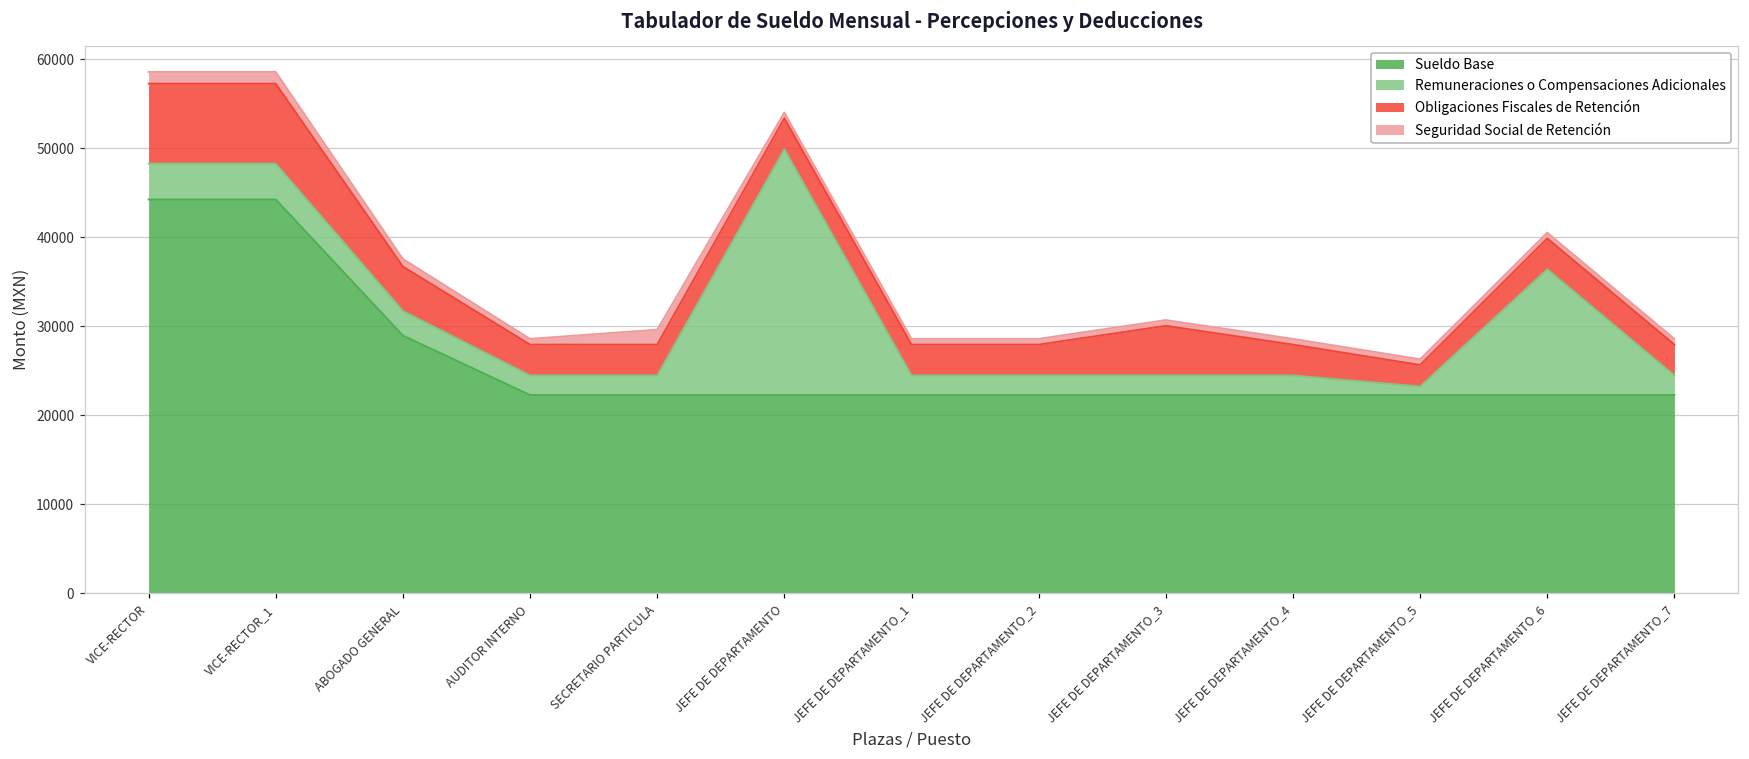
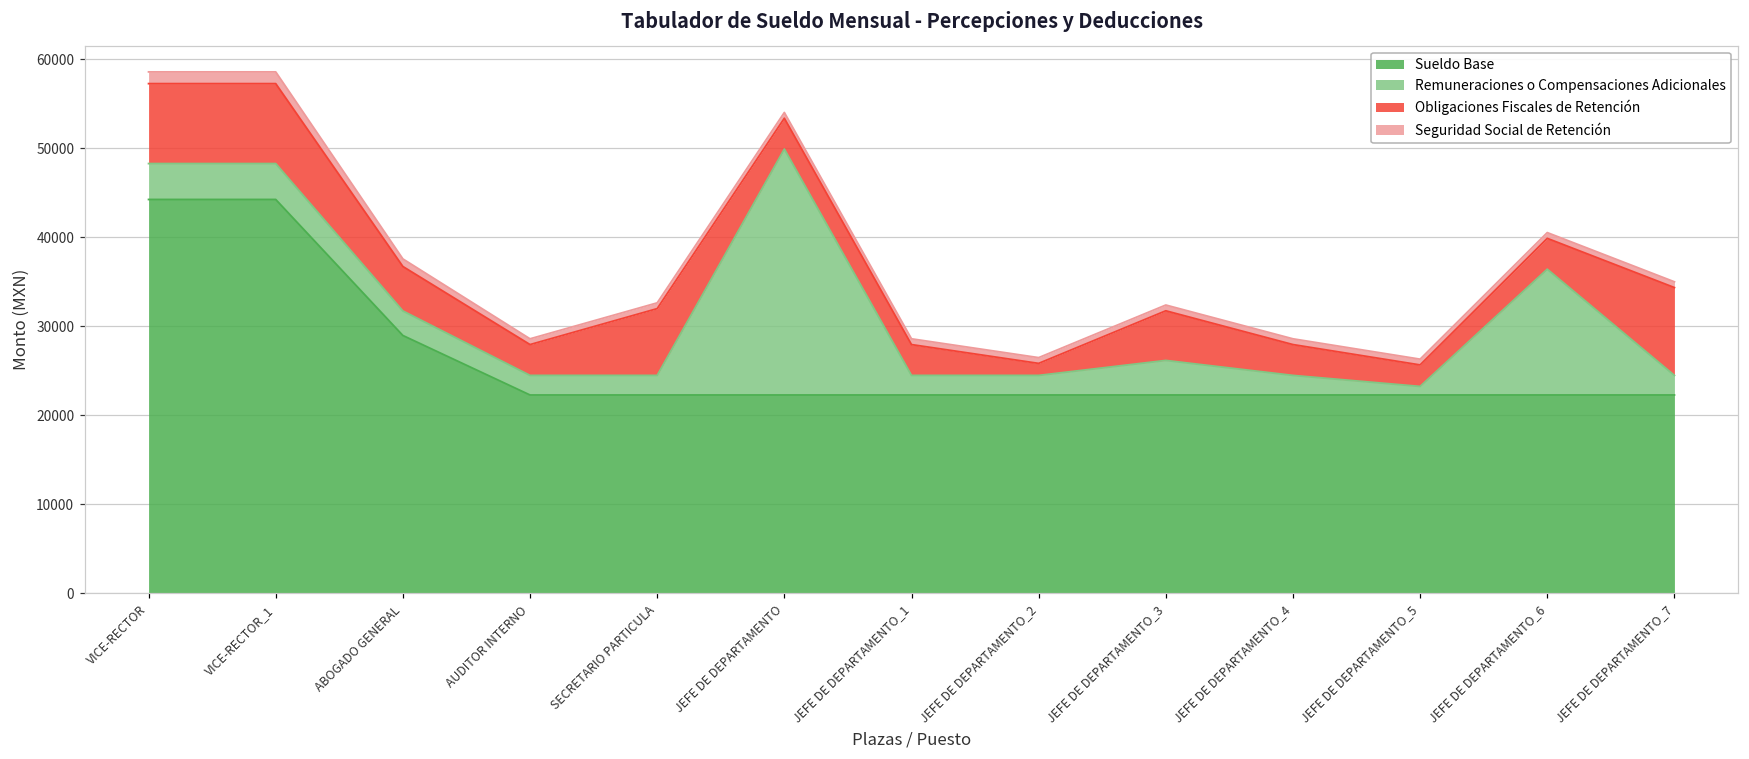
Obligaciones Fiscales de Retención, SECRETARIO PARTICULA: 3000 -> 8000
Seguridad Social de Retención, SECRETARIO PARTICULA: 2000 -> 1000
Obligaciones Fiscales de Retención, JEFE DE DEPARTAMENTO_2: 3000 -> 1000
Remuneraciones o Compensaciones Adicionales, JEFE DE DEPARTAMENTO_3: 2000 -> 4000
Obligaciones Fiscales de Retención, JEFE DE DEPARTAMENTO_7: 3000 -> 10000
